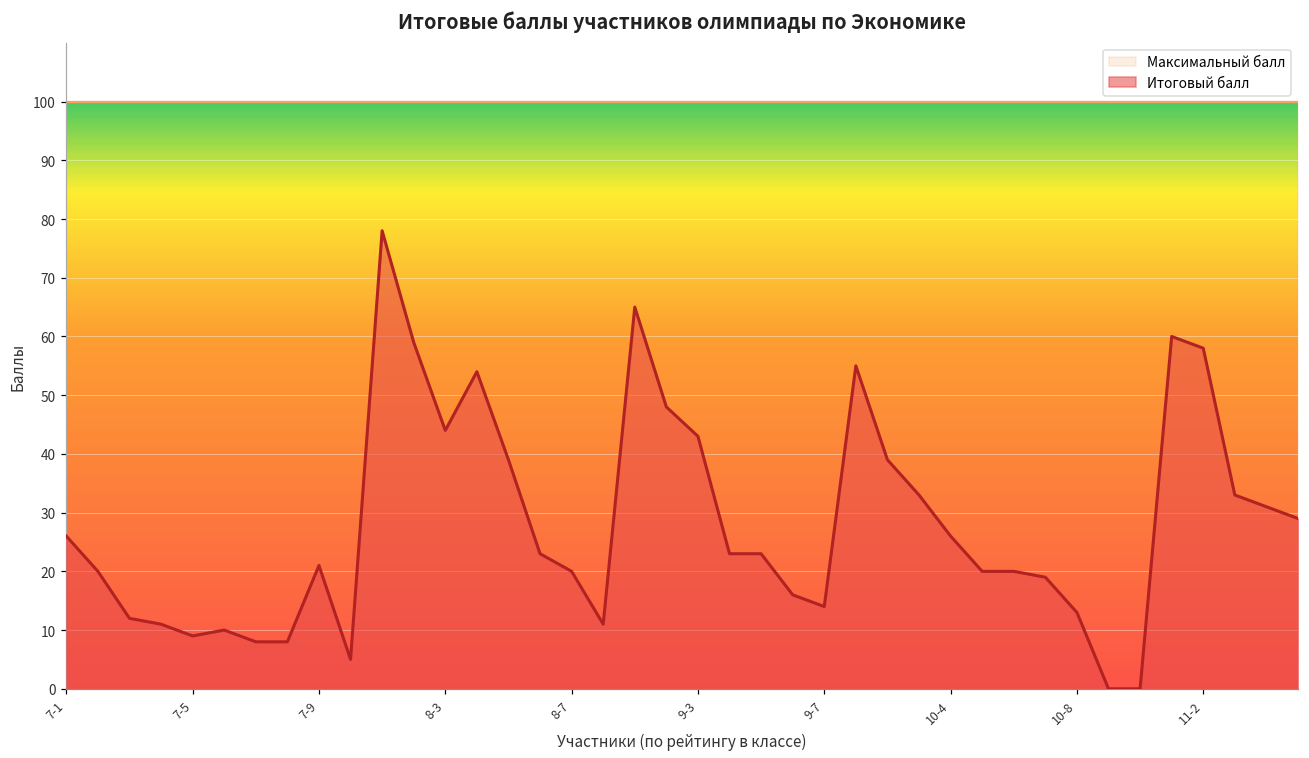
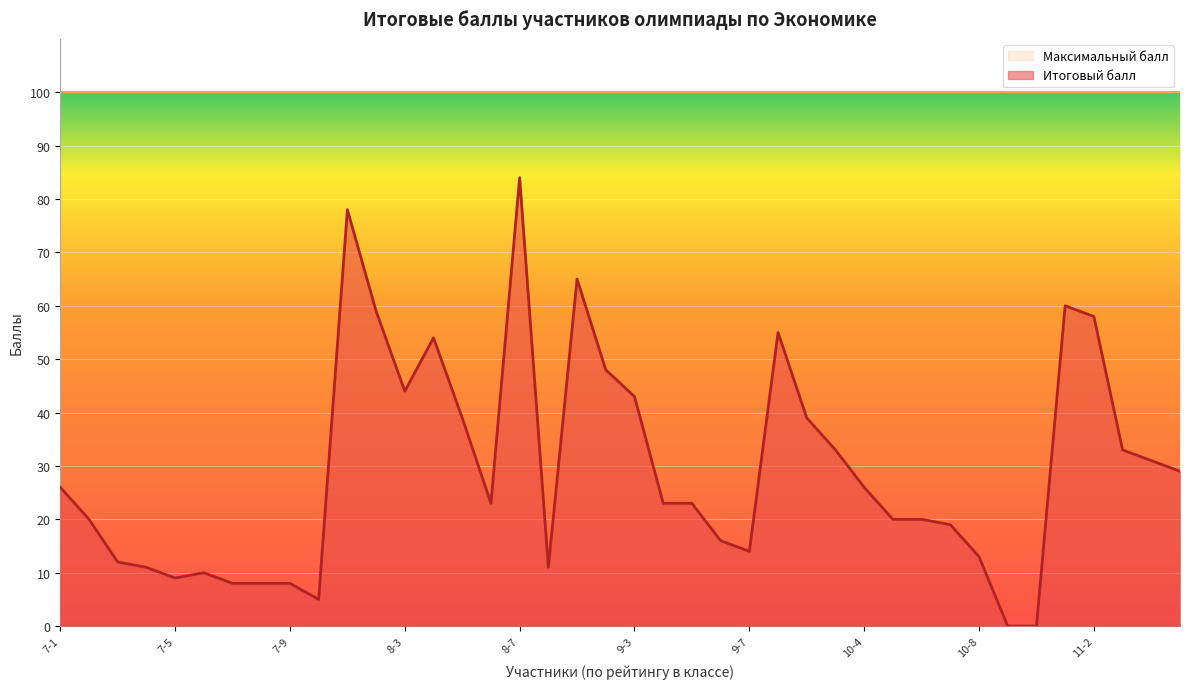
Итоговый балл, 7-9: 21 -> 8
Итоговый балл, 8-7: 20 -> 84
